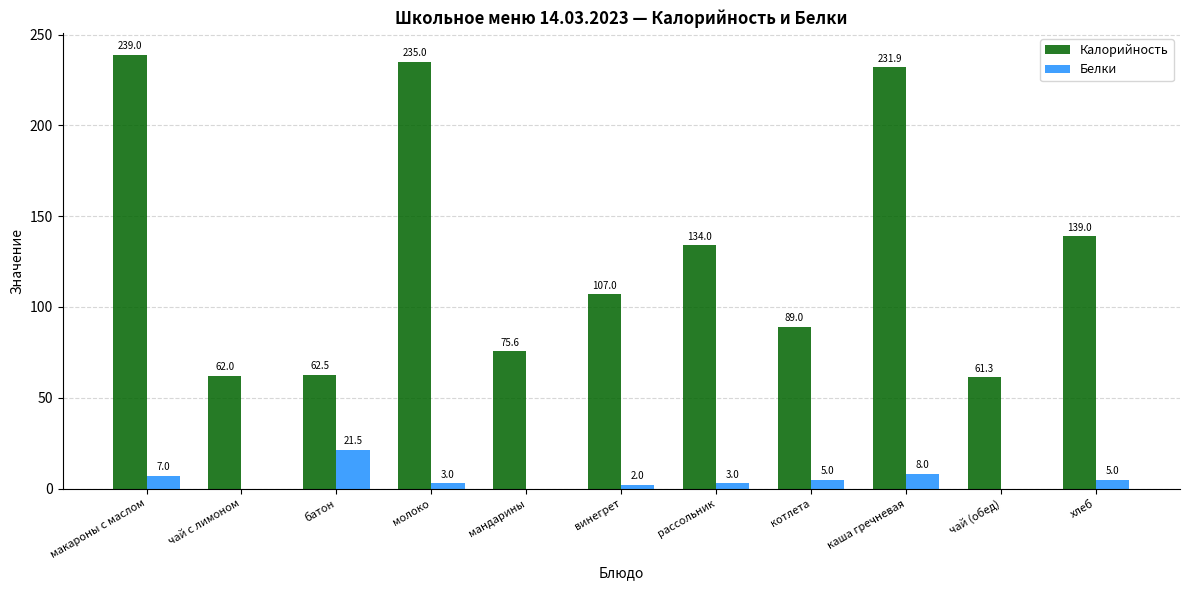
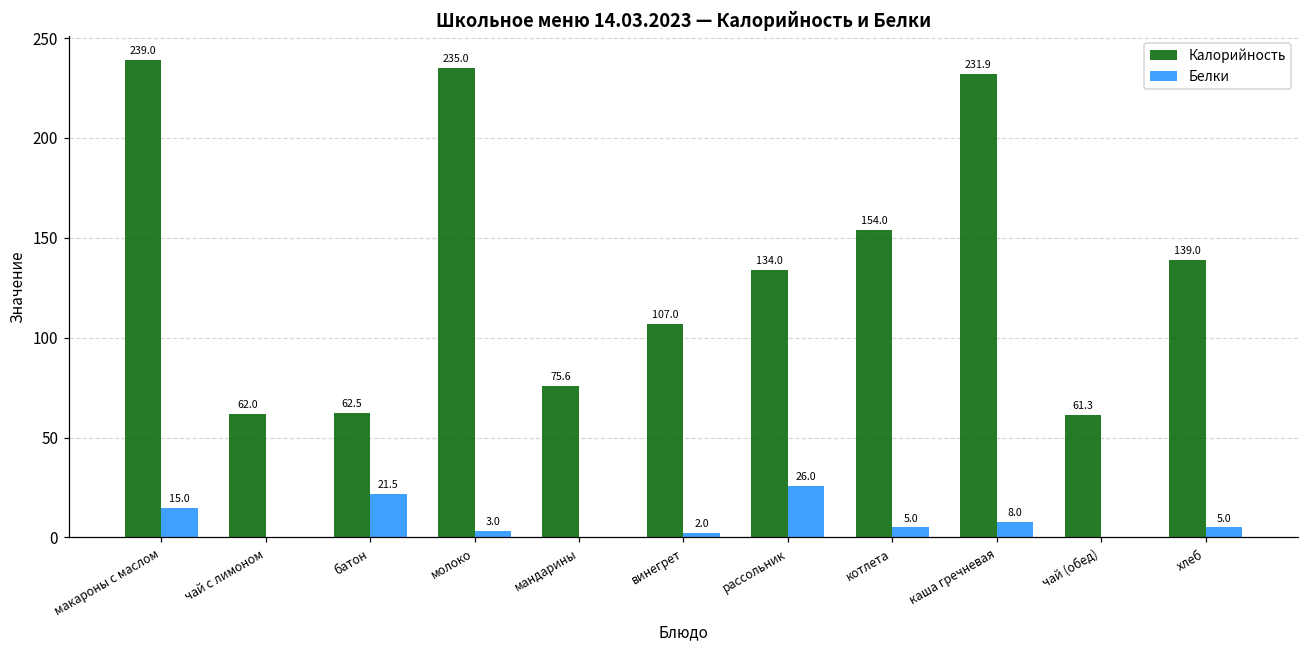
Белки, макароны с маслом: 7.0 -> 15.0
Белки, рассольник: 3.0 -> 26.0
Калорийность, котлета: 89.0 -> 154.0
